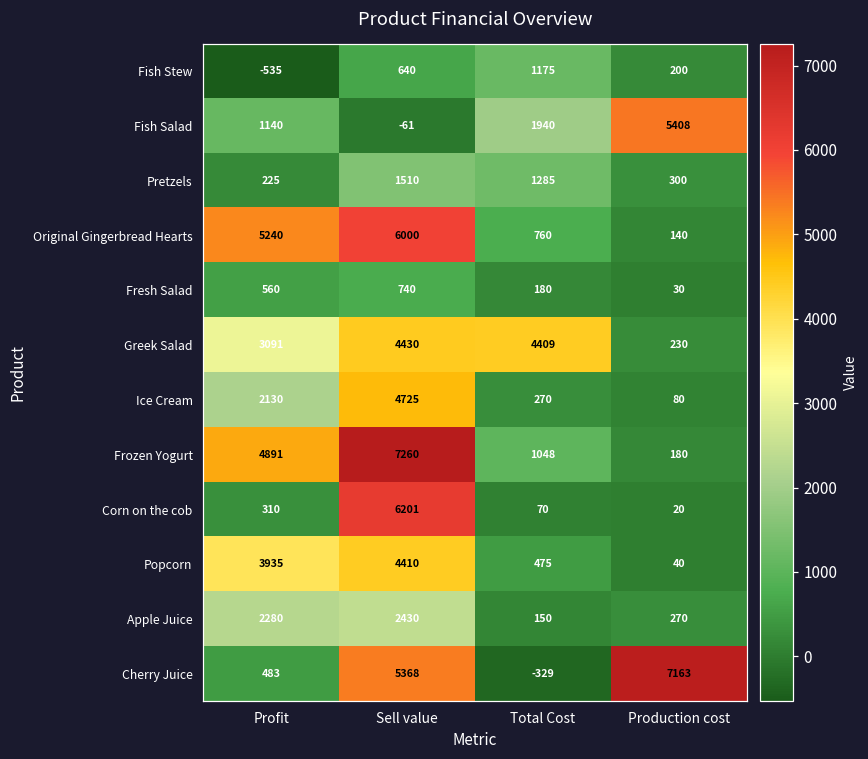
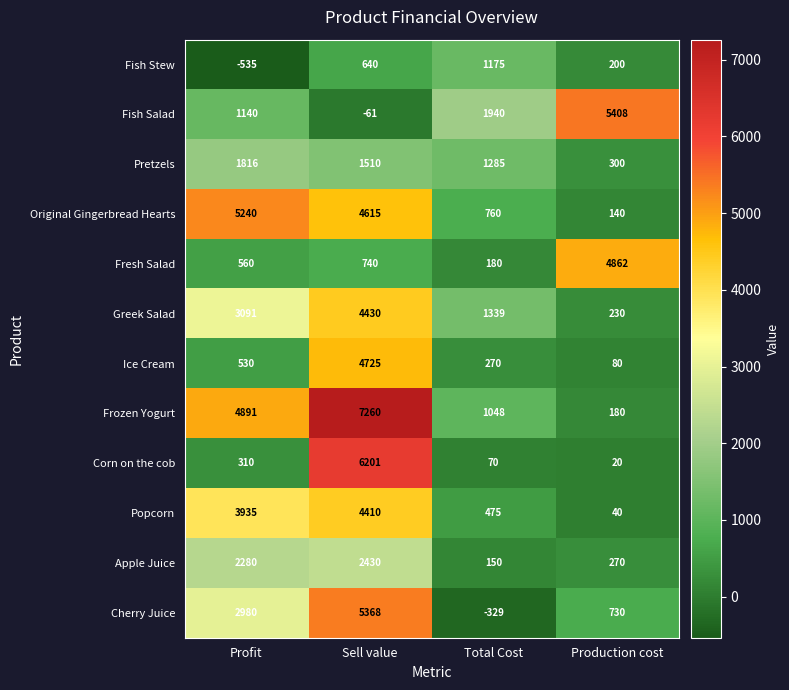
Pretzels, Profit: 225 -> 1816
Original Gingerbread Hearts, Sell value: 6000 -> 4615
Fresh Salad, Production cost: 30 -> 4862
Greek Salad, Total Cost: 4409 -> 1339
Ice Cream, Profit: 2130 -> 530
Cherry Juice, Profit: 483 -> 2980
Cherry Juice, Production cost: 7163 -> 730
